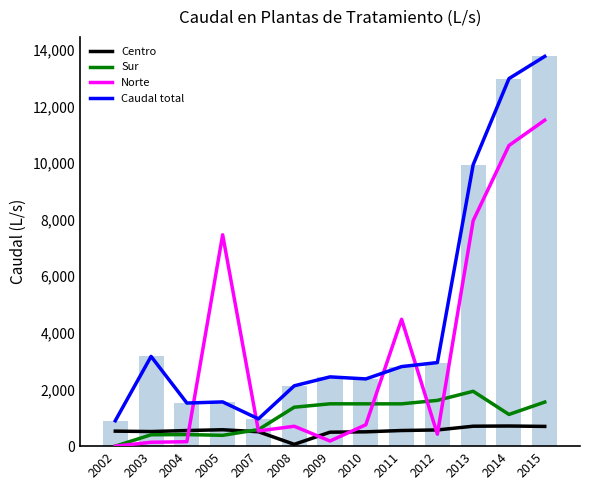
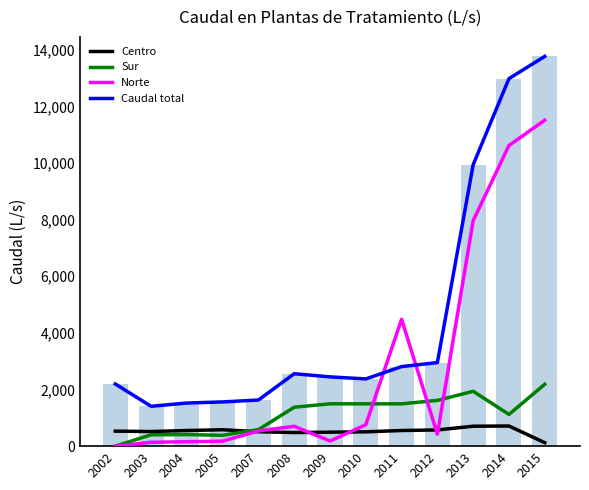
Caudal total, 2002: 900 -> 2,200
Caudal total, 2003: 3,200 -> 1,400
Norte, 2005: 7,500 -> 200
Caudal total, 2007: 1,000 -> 1,600
Centro, 2008: 100 -> 500
Caudal total, 2008: 2,100 -> 2,600
Centro, 2015: 700 -> 100
Sur, 2015: 1,600 -> 2,200
